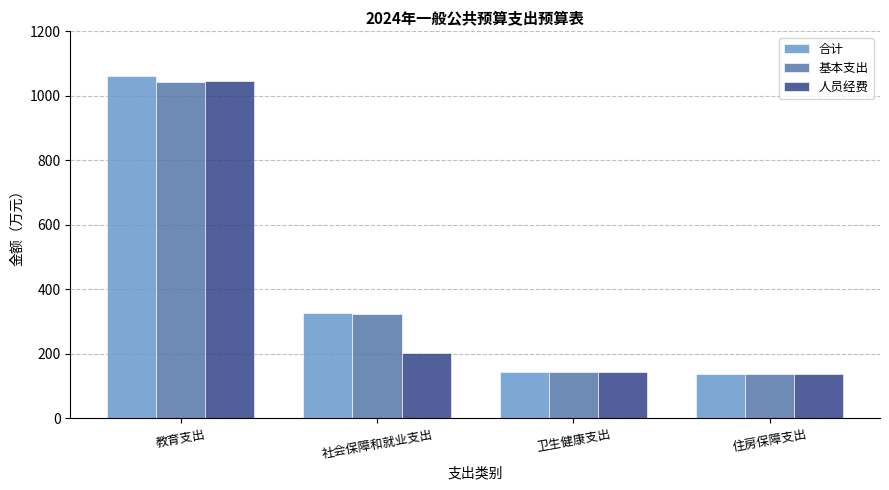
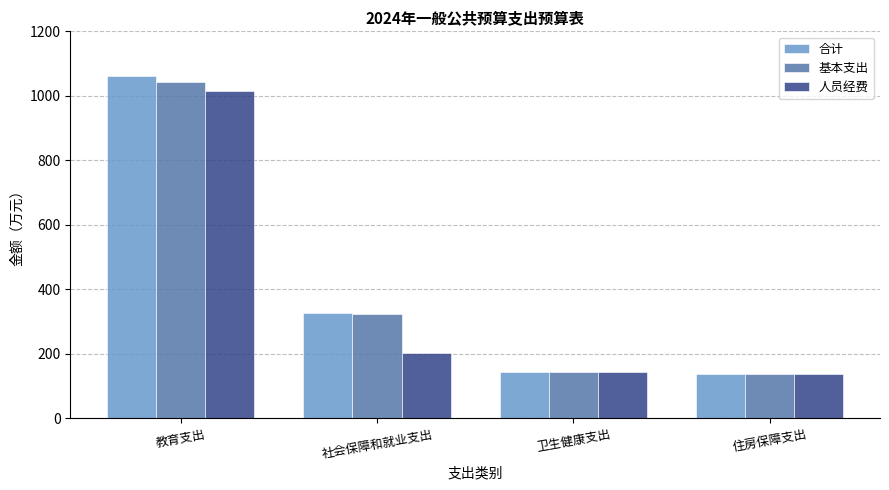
人员经费, 教育支出: 1050 -> 1020
